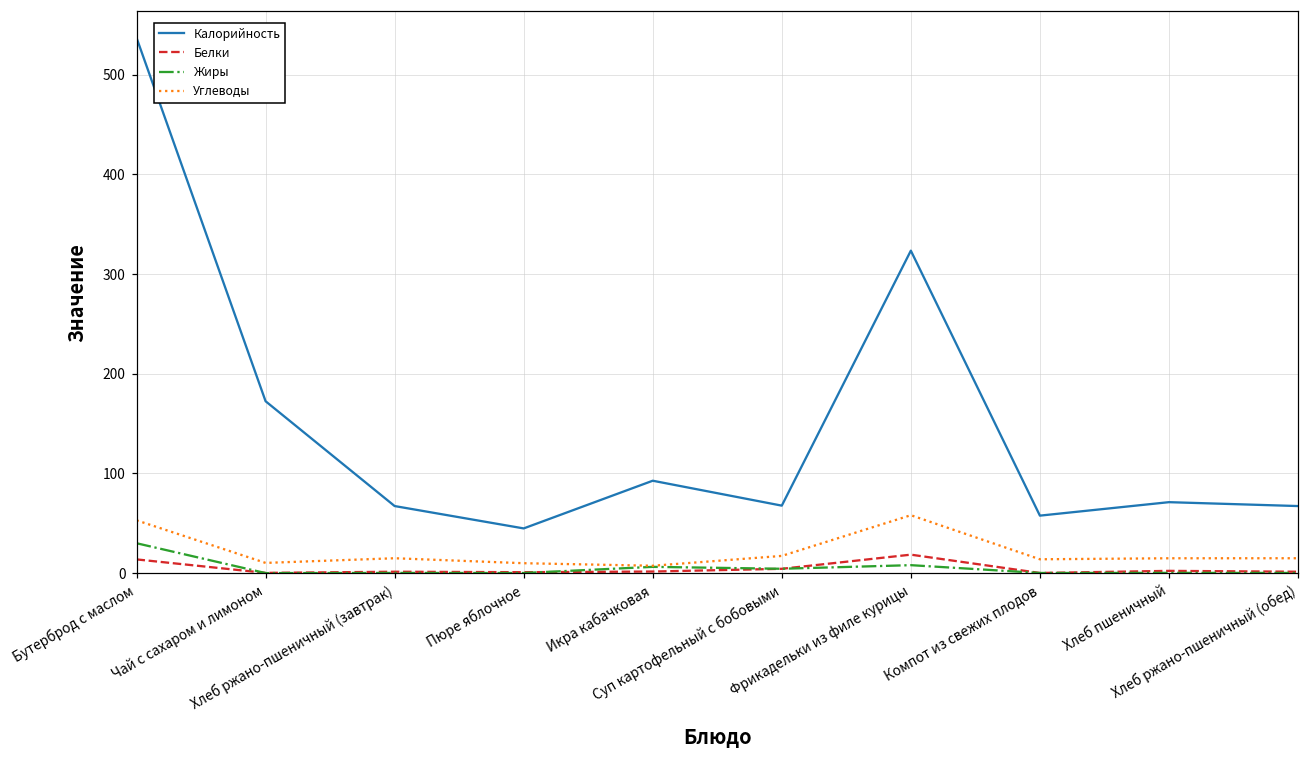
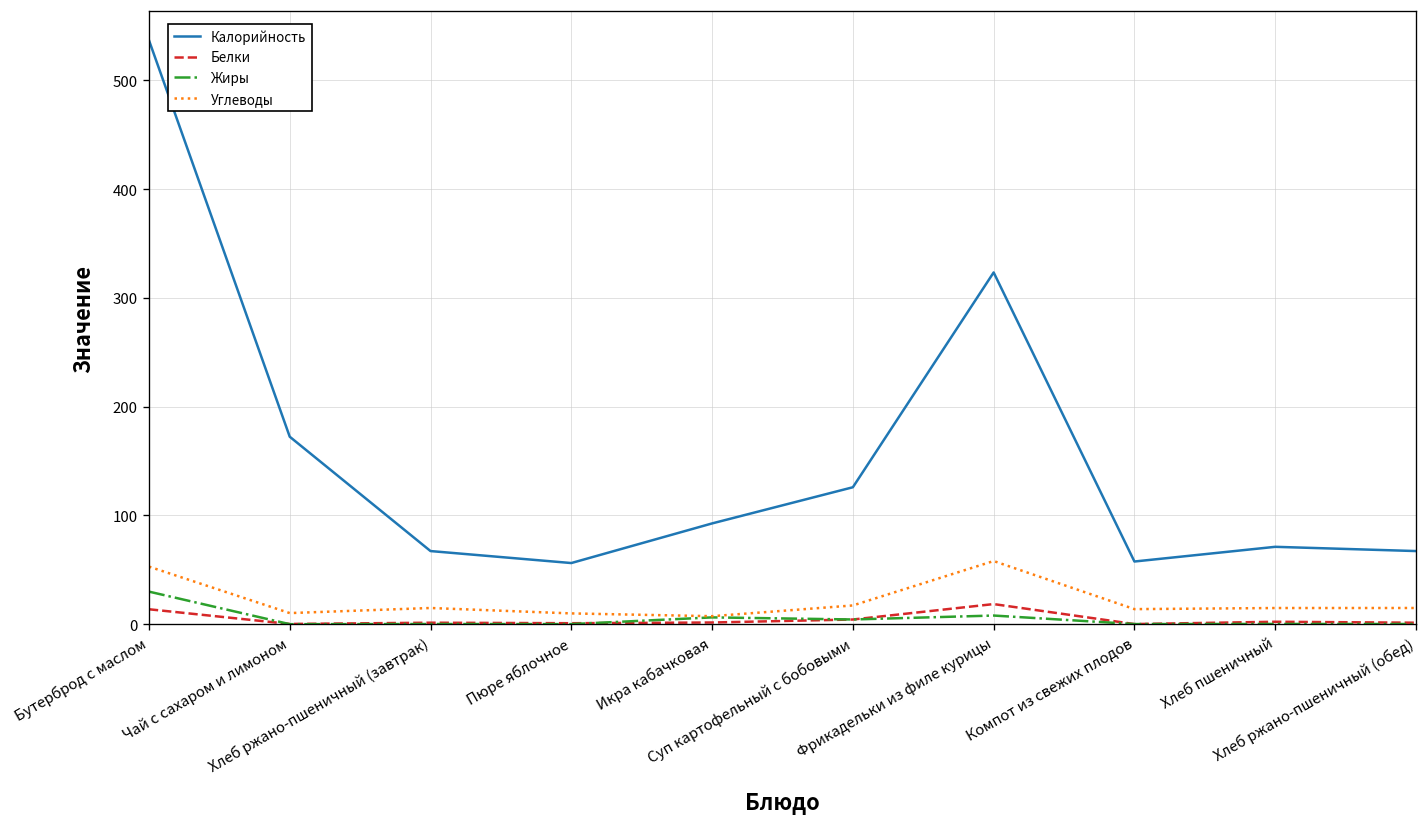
Калорийность, Пюре яблочное: 40 -> 60
Калорийность, Суп картофельный с бобовыми: 70 -> 130
